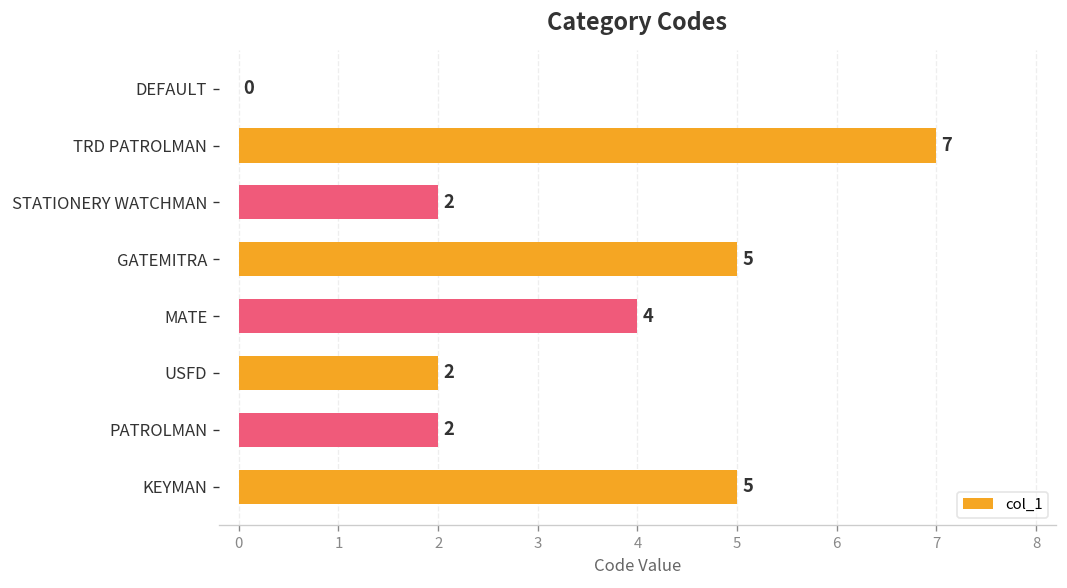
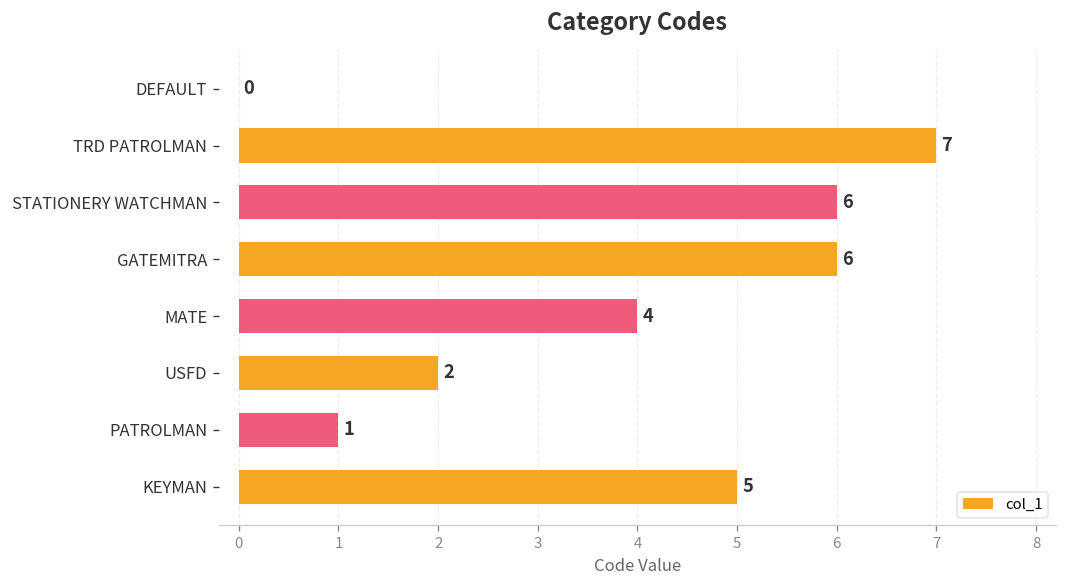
STATIONERY WATCHMAN: 2 -> 6
GATEMITRA: 5 -> 6
PATROLMAN: 2 -> 1
